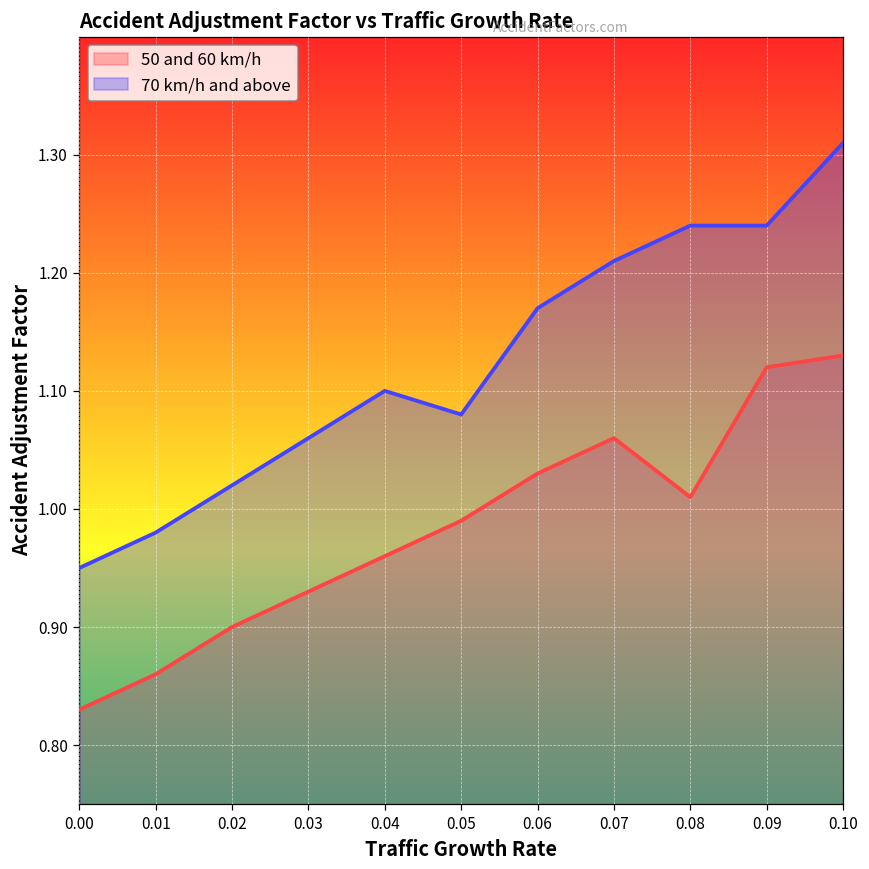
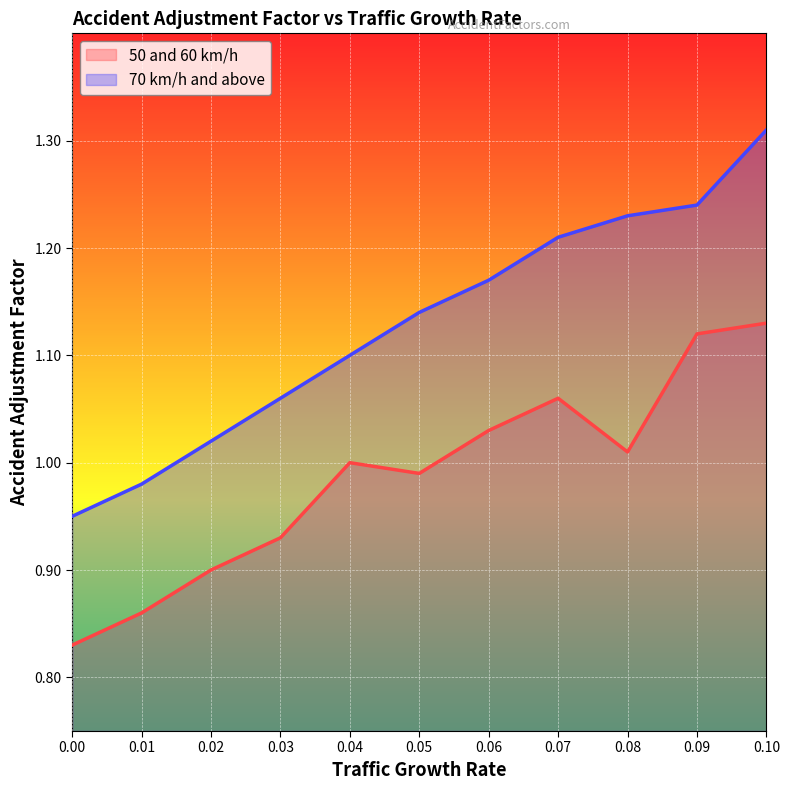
50 and 60 km/h, 0.04: 0.96 -> 1.00
70 km/h and above, 0.05: 1.08 -> 1.14
70 km/h and above, 0.08: 1.24 -> 1.23
